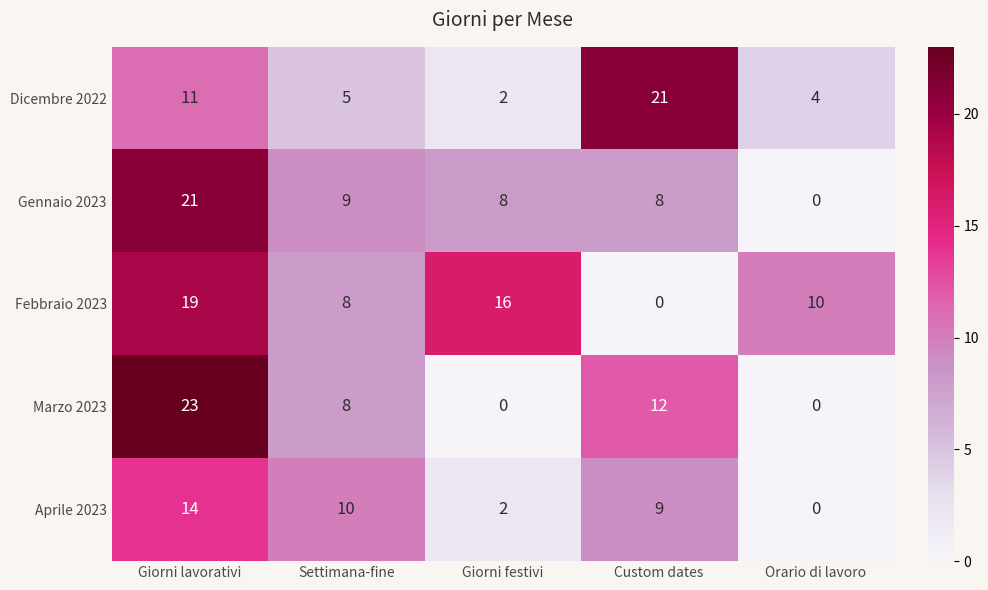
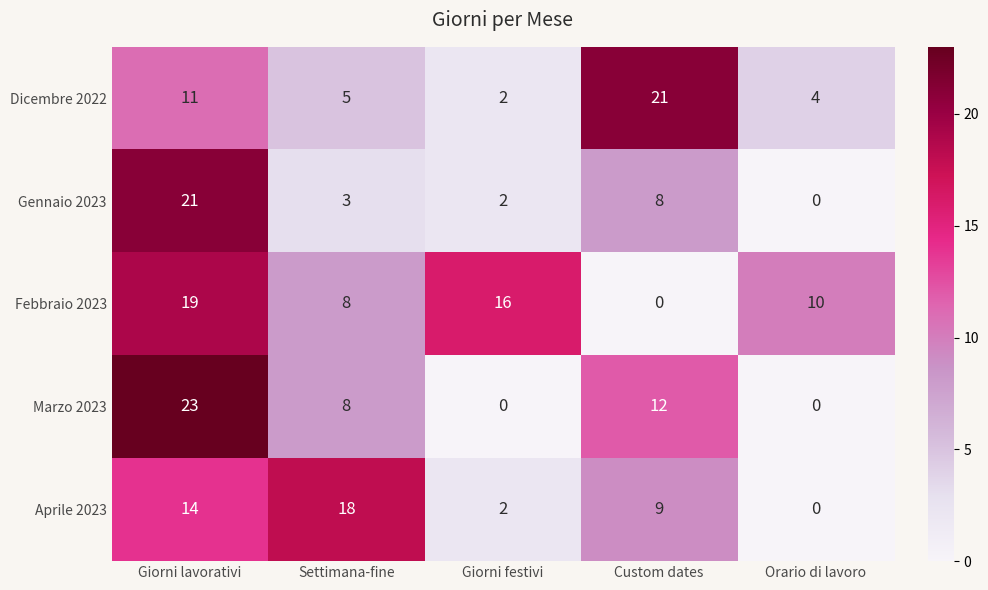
Gennaio 2023, Settimana-fine: 9 -> 3
Gennaio 2023, Giorni festivi: 8 -> 2
Aprile 2023, Settimana-fine: 10 -> 18
